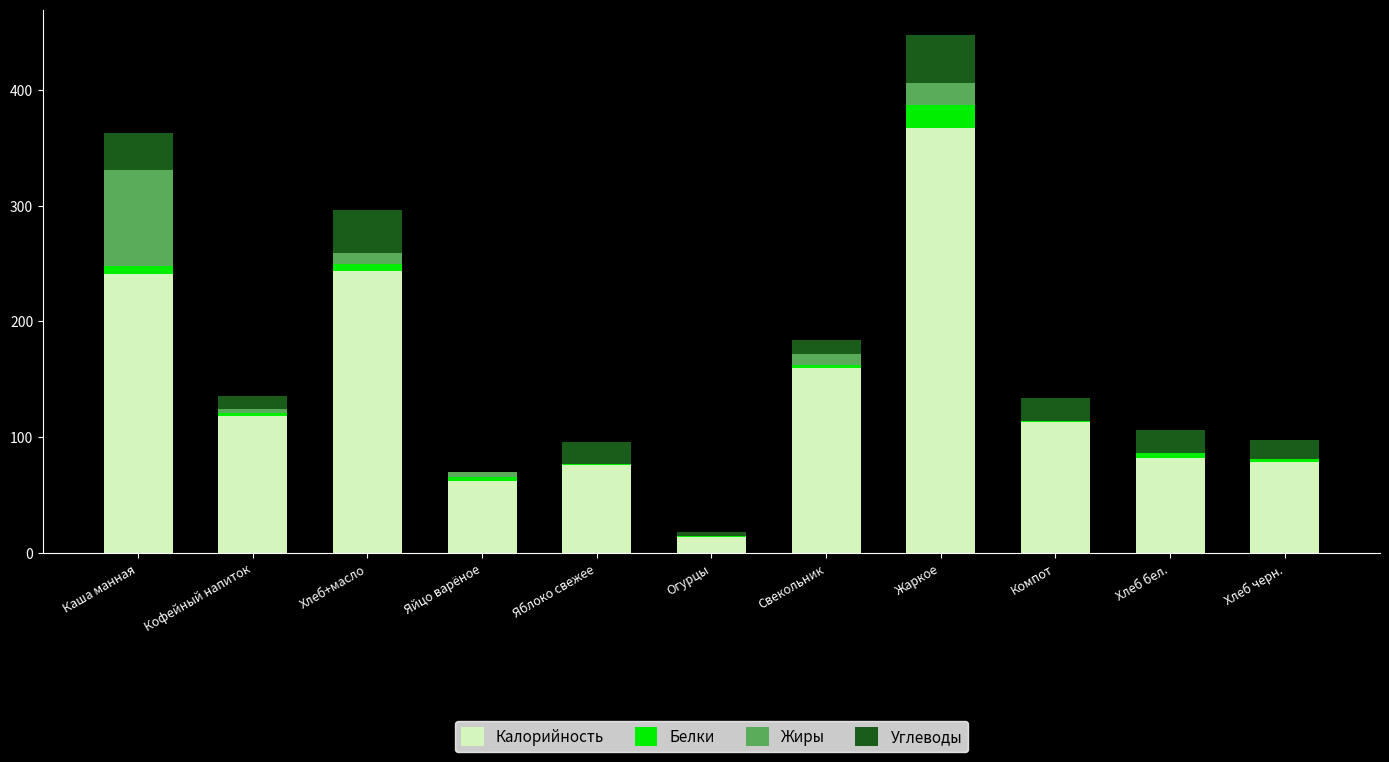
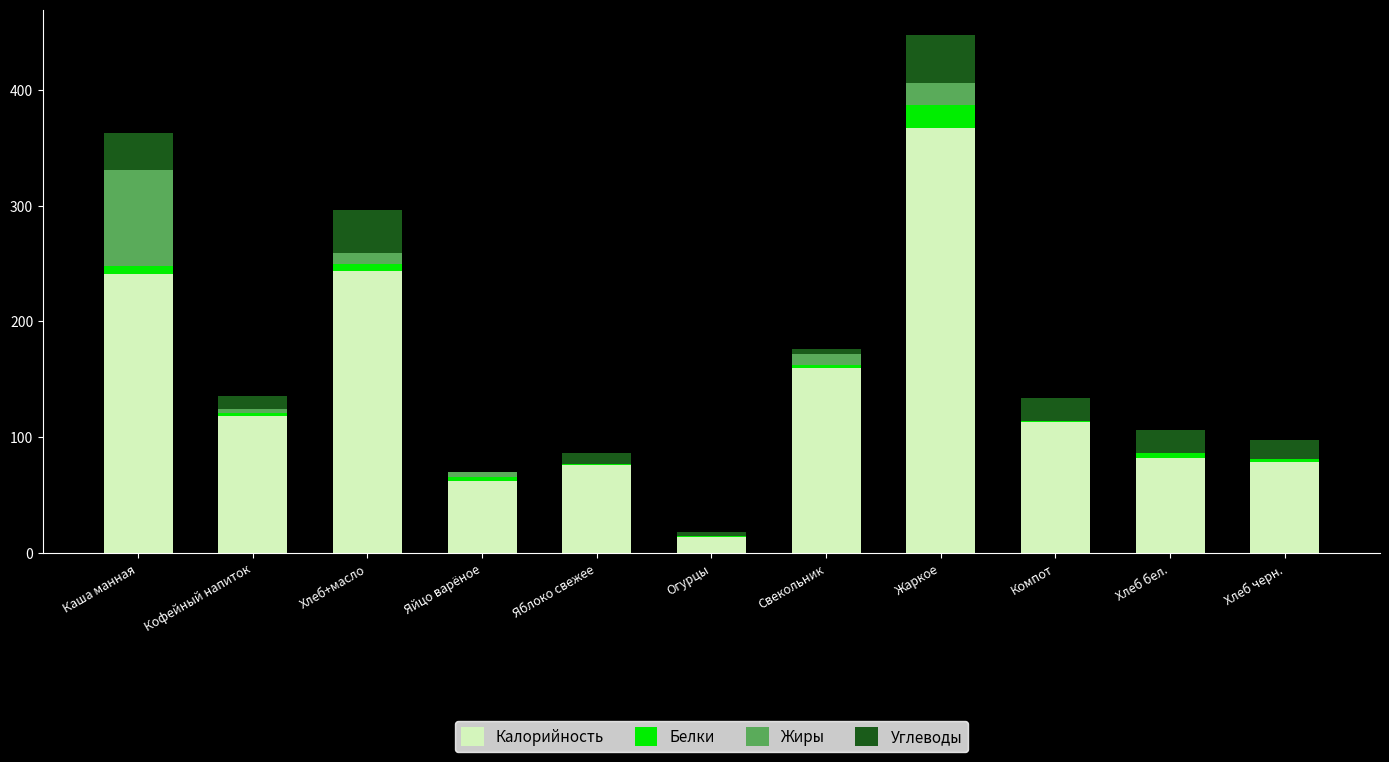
Углеводы, Яблоко свежее: 19 -> 9
Углеводы, Свекольник: 12 -> 4
